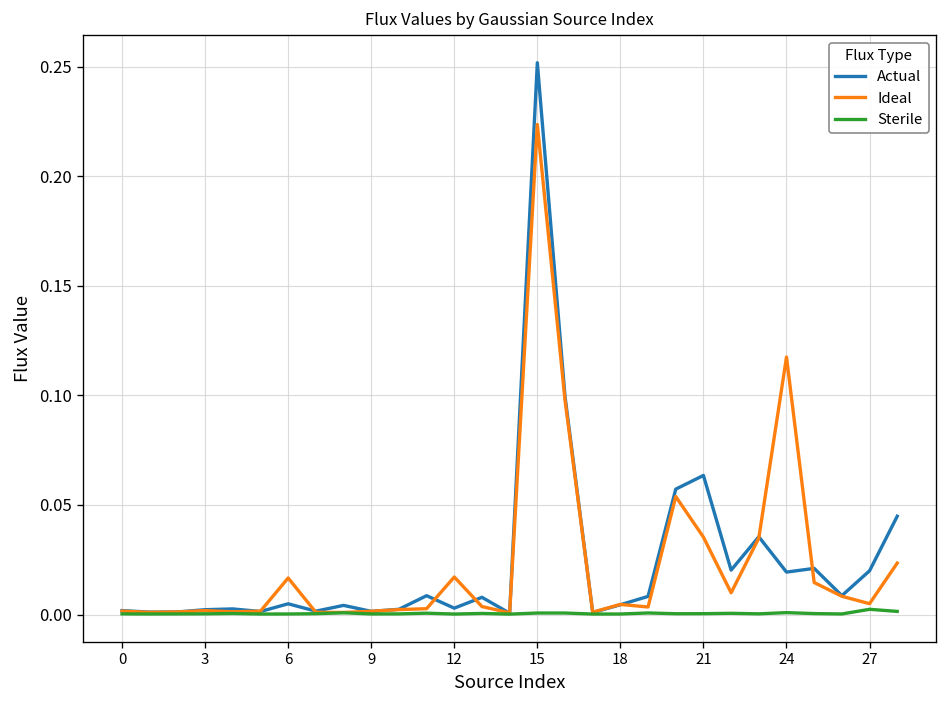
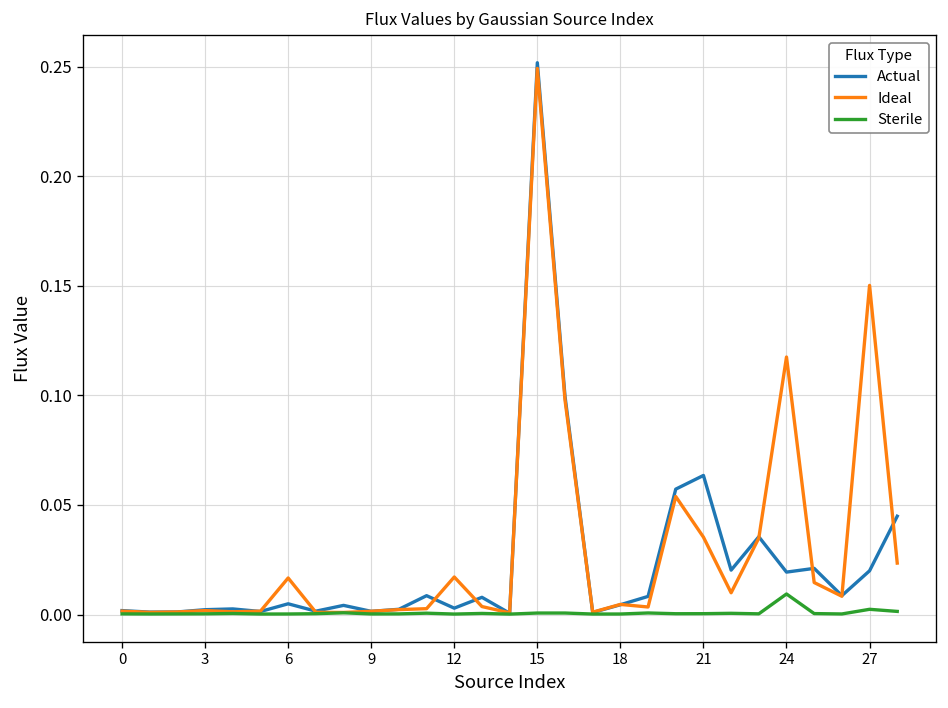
Ideal, 15: 0.224 -> 0.249
Sterile, 24: 0.001 -> 0.009
Ideal, 27: 0.005 -> 0.150
